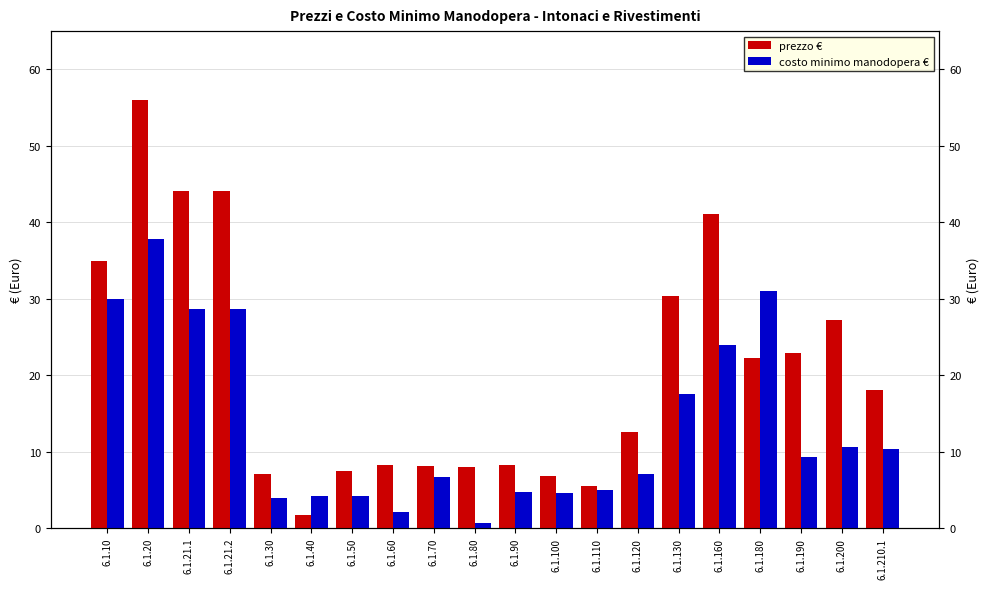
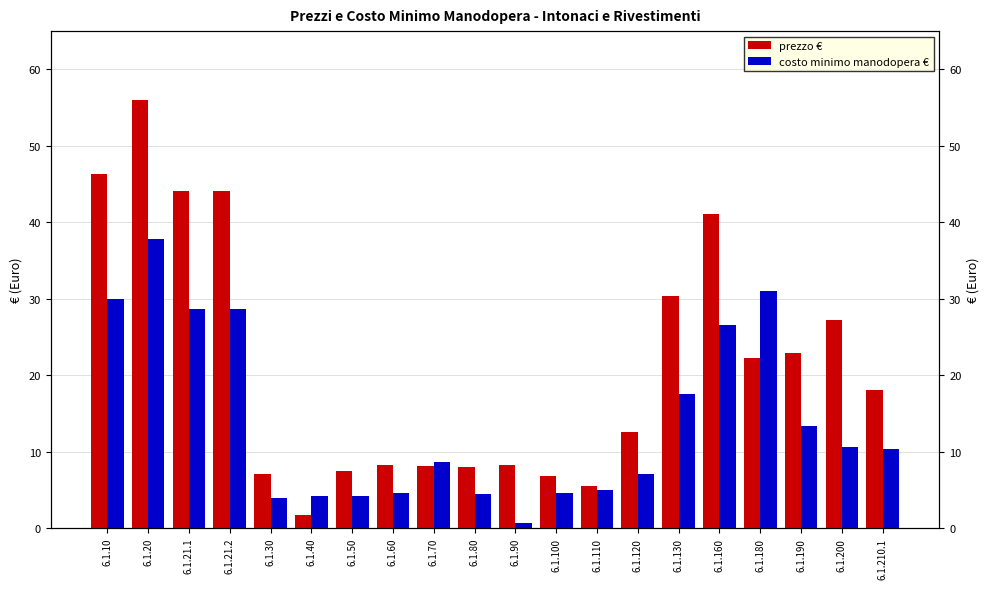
prezzo €, 6.1.10: 35 -> 46
costo minimo manodopera €, 6.1.60: 2 -> 5
costo minimo manodopera €, 6.1.70: 7 -> 9
costo minimo manodopera €, 6.1.80: 1 -> 5
costo minimo manodopera €, 6.1.90: 5 -> 1
costo minimo manodopera €, 6.1.160: 24 -> 27
costo minimo manodopera €, 6.1.190: 9 -> 13
